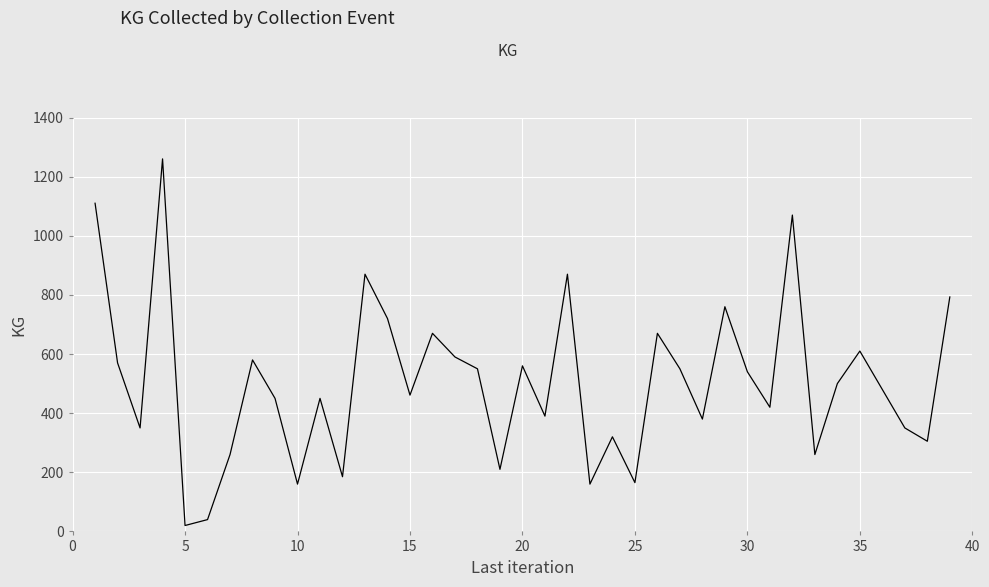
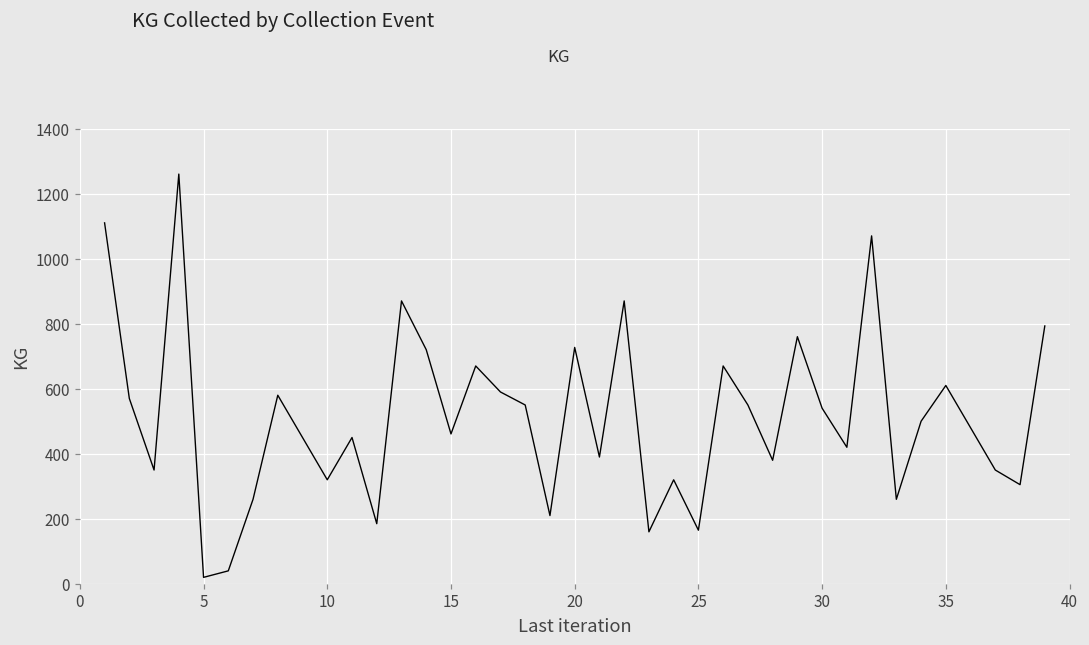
10: 160 -> 320
20: 560 -> 730
